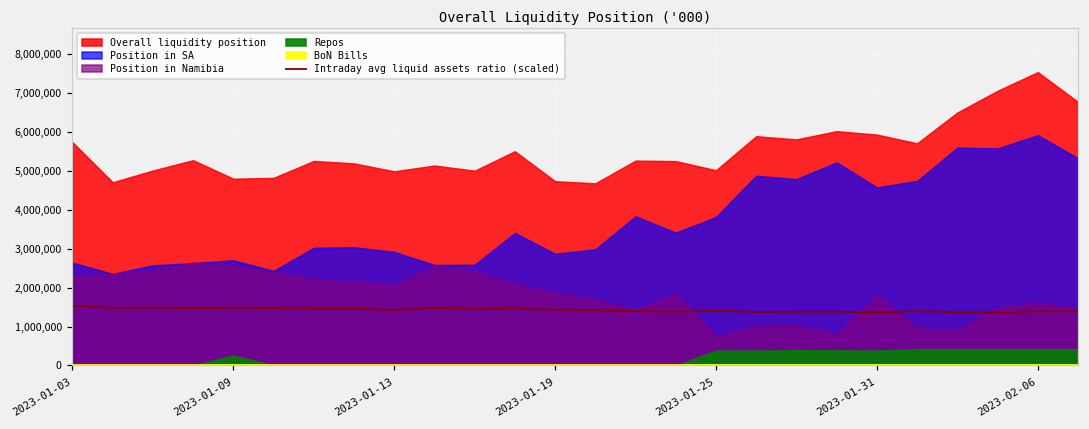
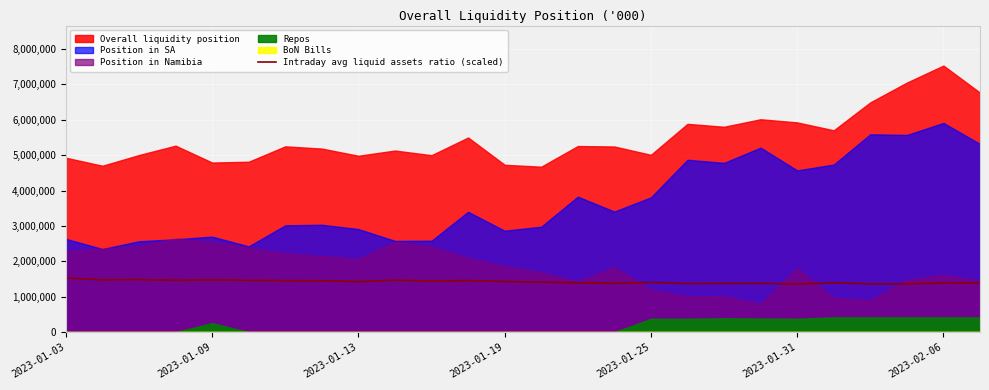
Overall liquidity position, 2023-01-03: 5,700,000 -> 4,900,000
Position in Namibia, 2023-01-25: 800,000 -> 1,200,000
